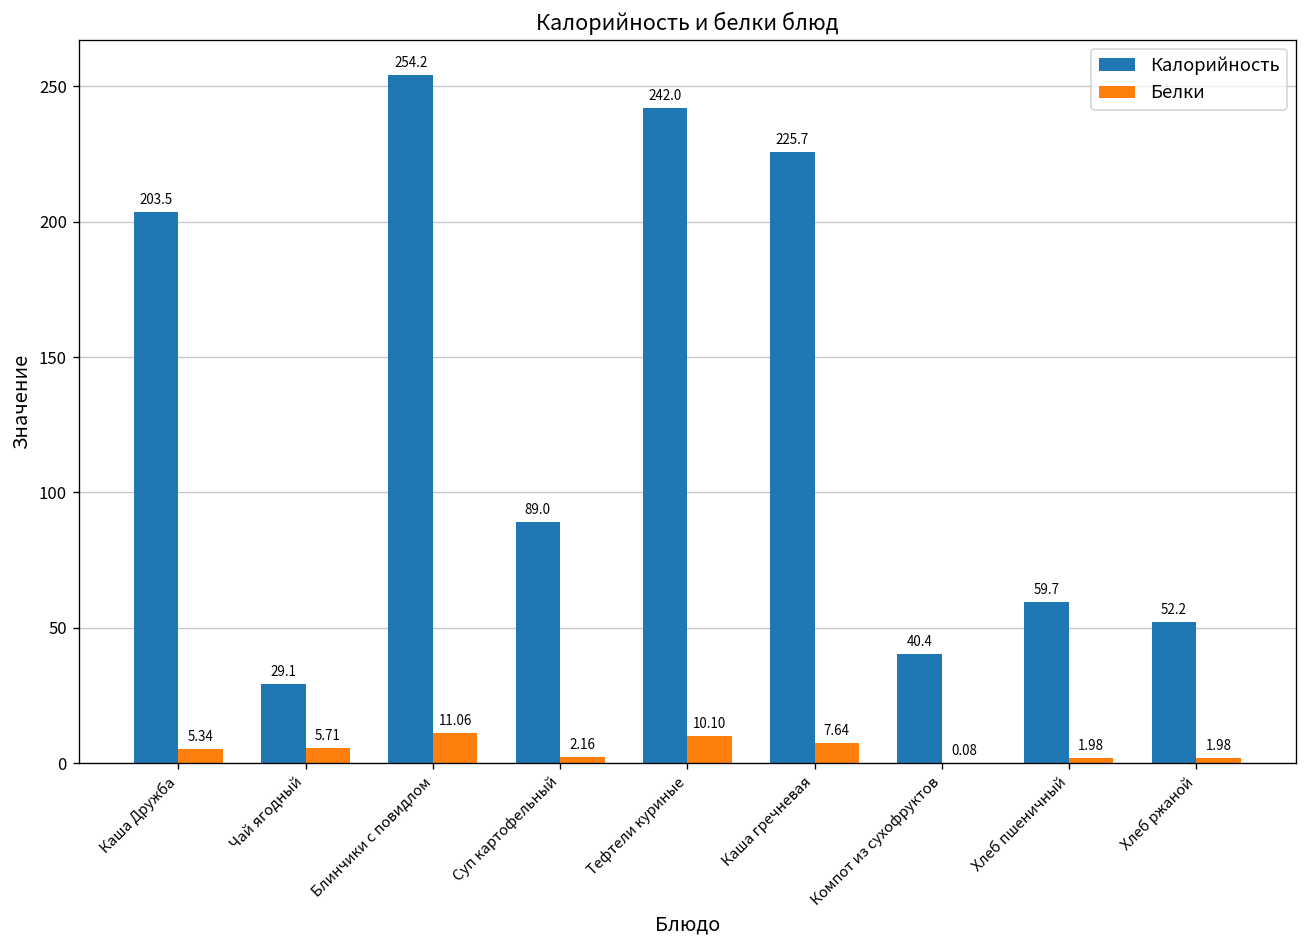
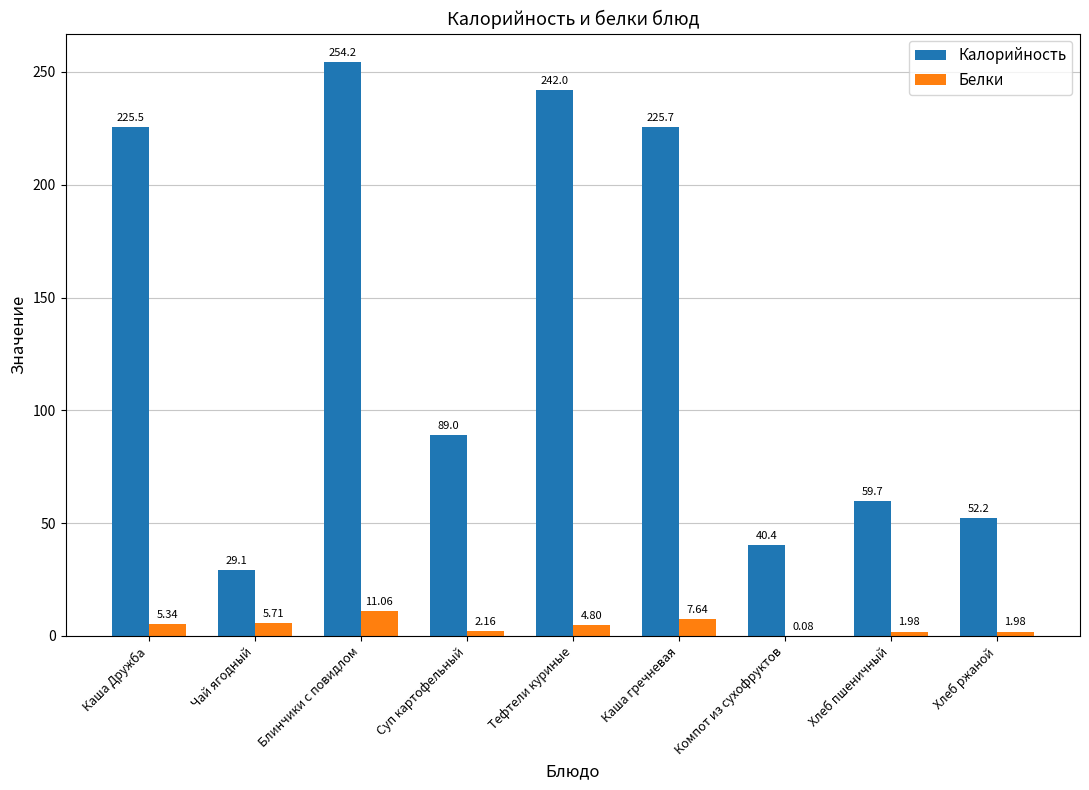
Калорийность, Каша Дружба: 203.5 -> 225.5
Белки, Тефтели куриные: 10.10 -> 4.80
